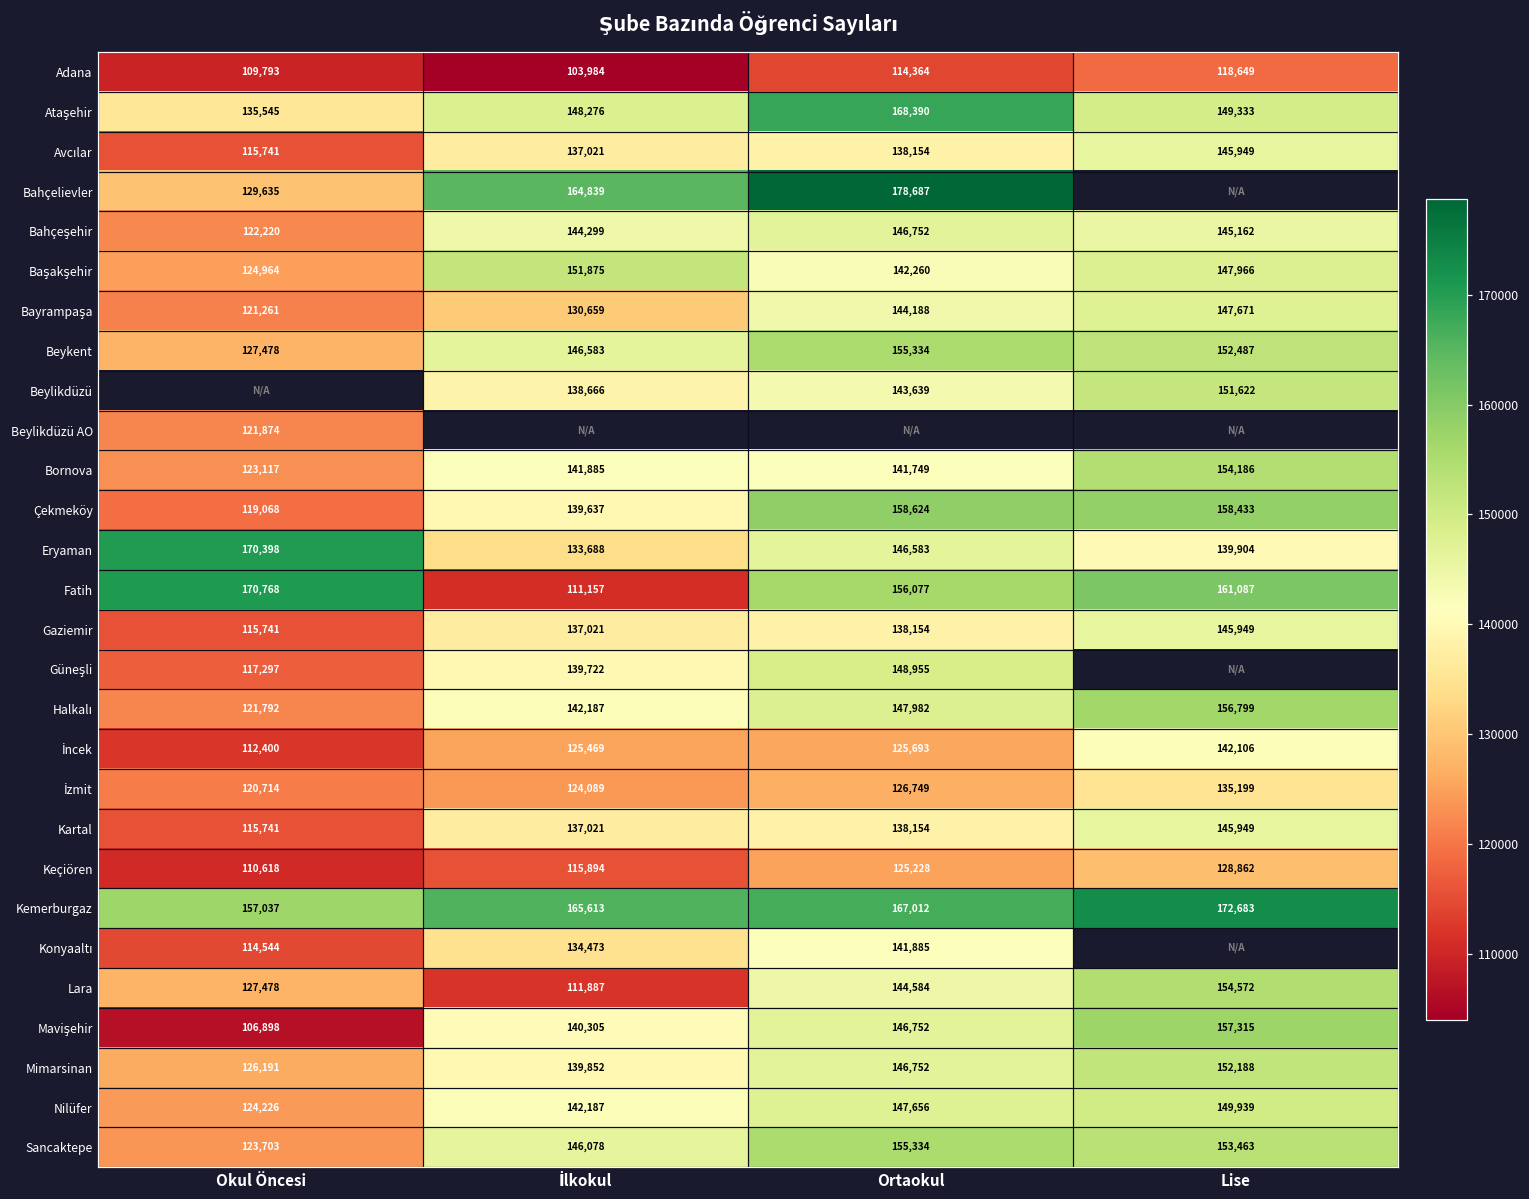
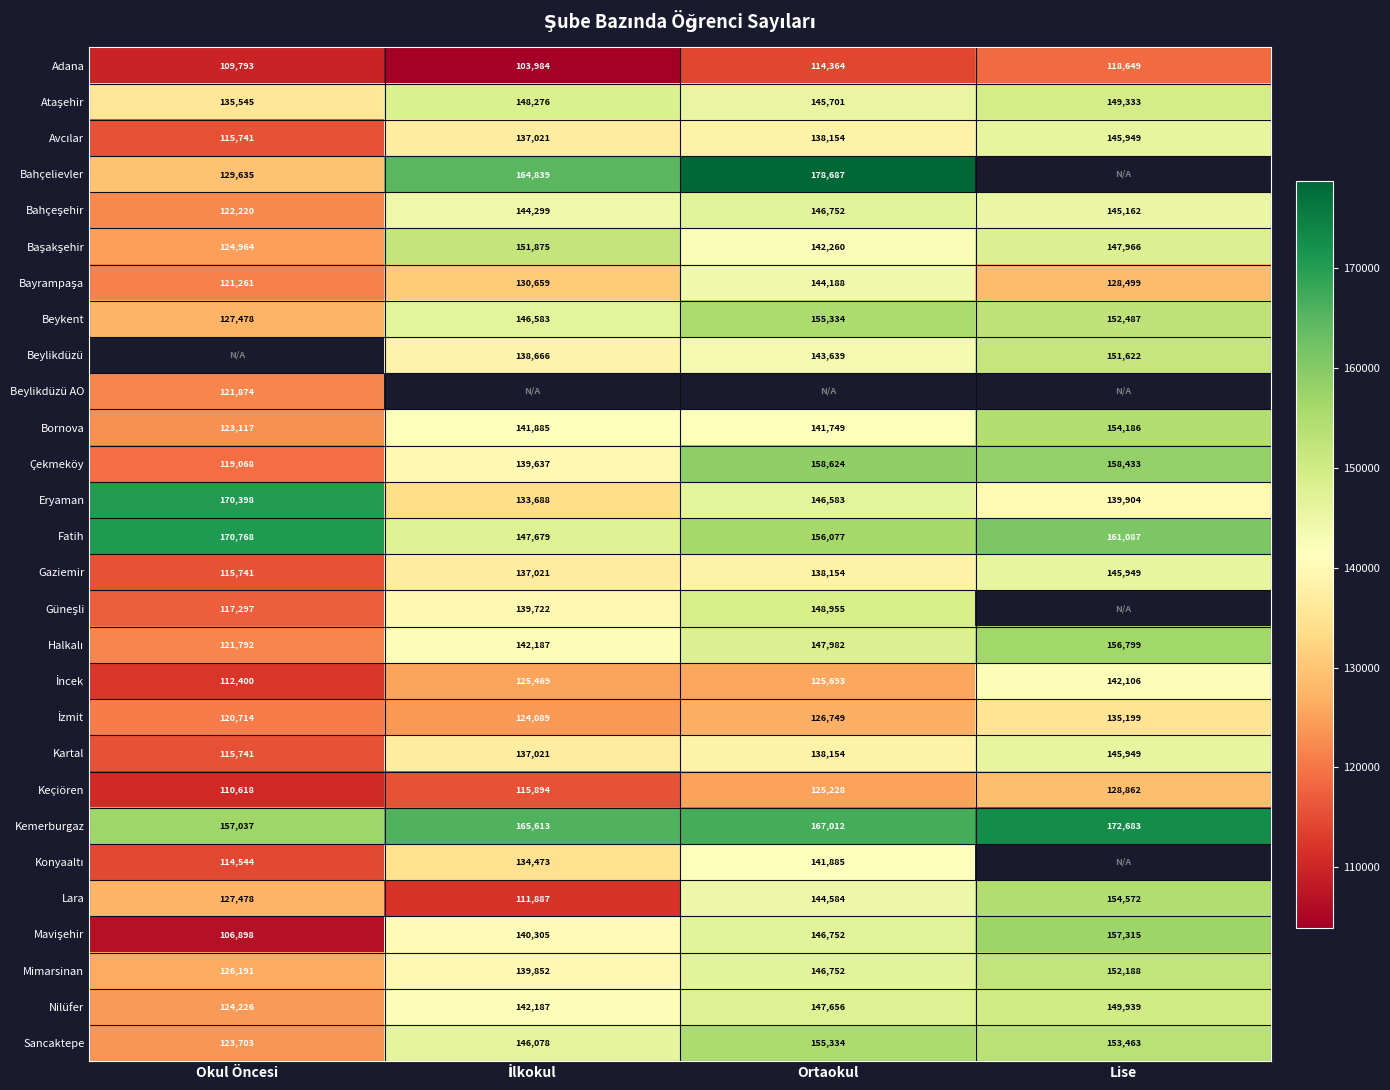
Ataşehir, Ortaokul: 168,390 -> 145,701
Bayrampaşa, Lise: 147,671 -> 128,499
Fatih, İlkokul: 111,157 -> 147,679
